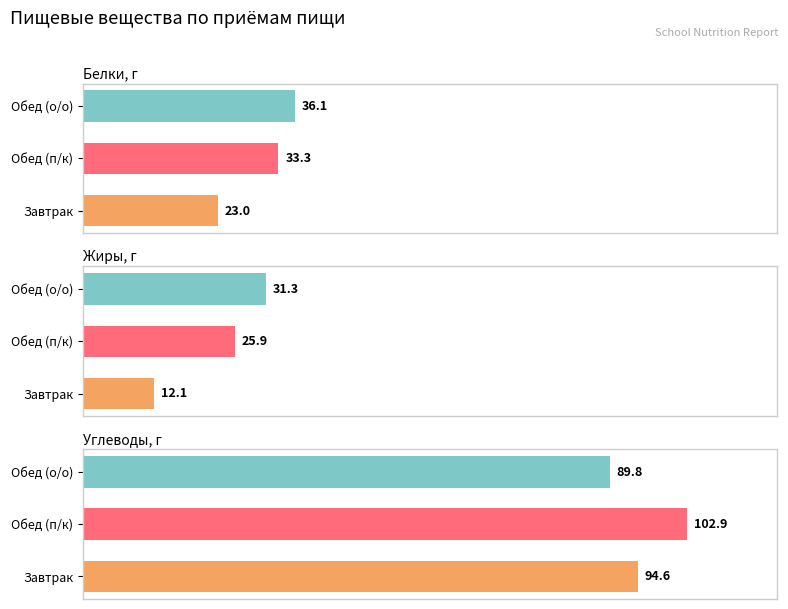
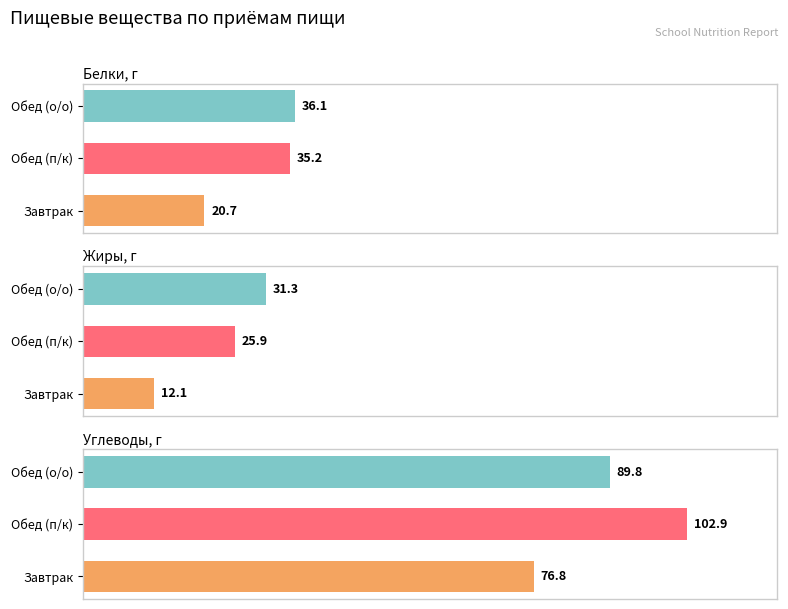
Белки, г, Обед (п/к): 33.3 -> 35.2
Белки, г, Завтрак: 23.0 -> 20.7
Углеводы, г, Завтрак: 94.6 -> 76.8
